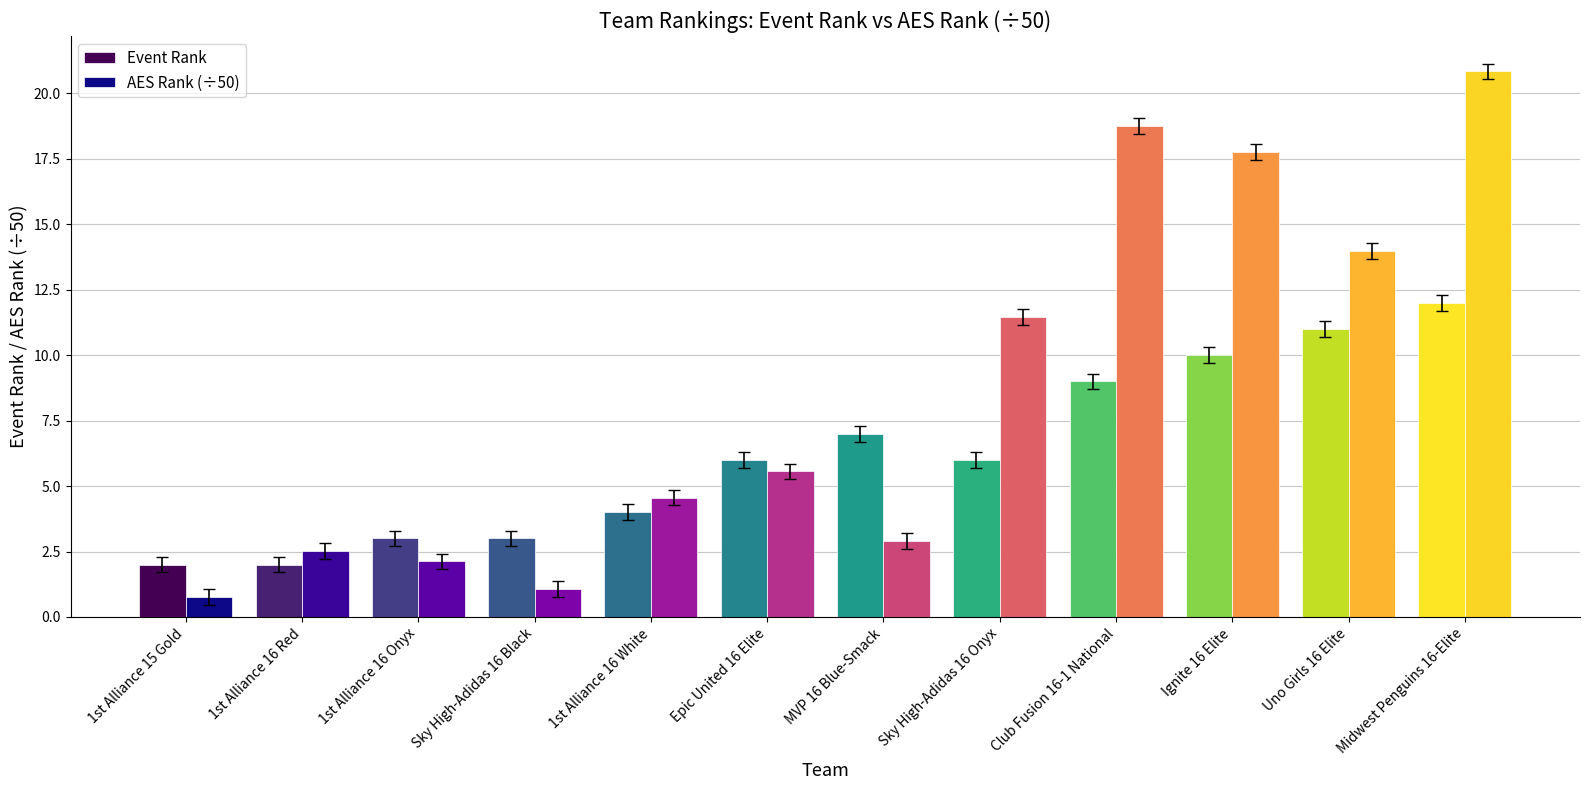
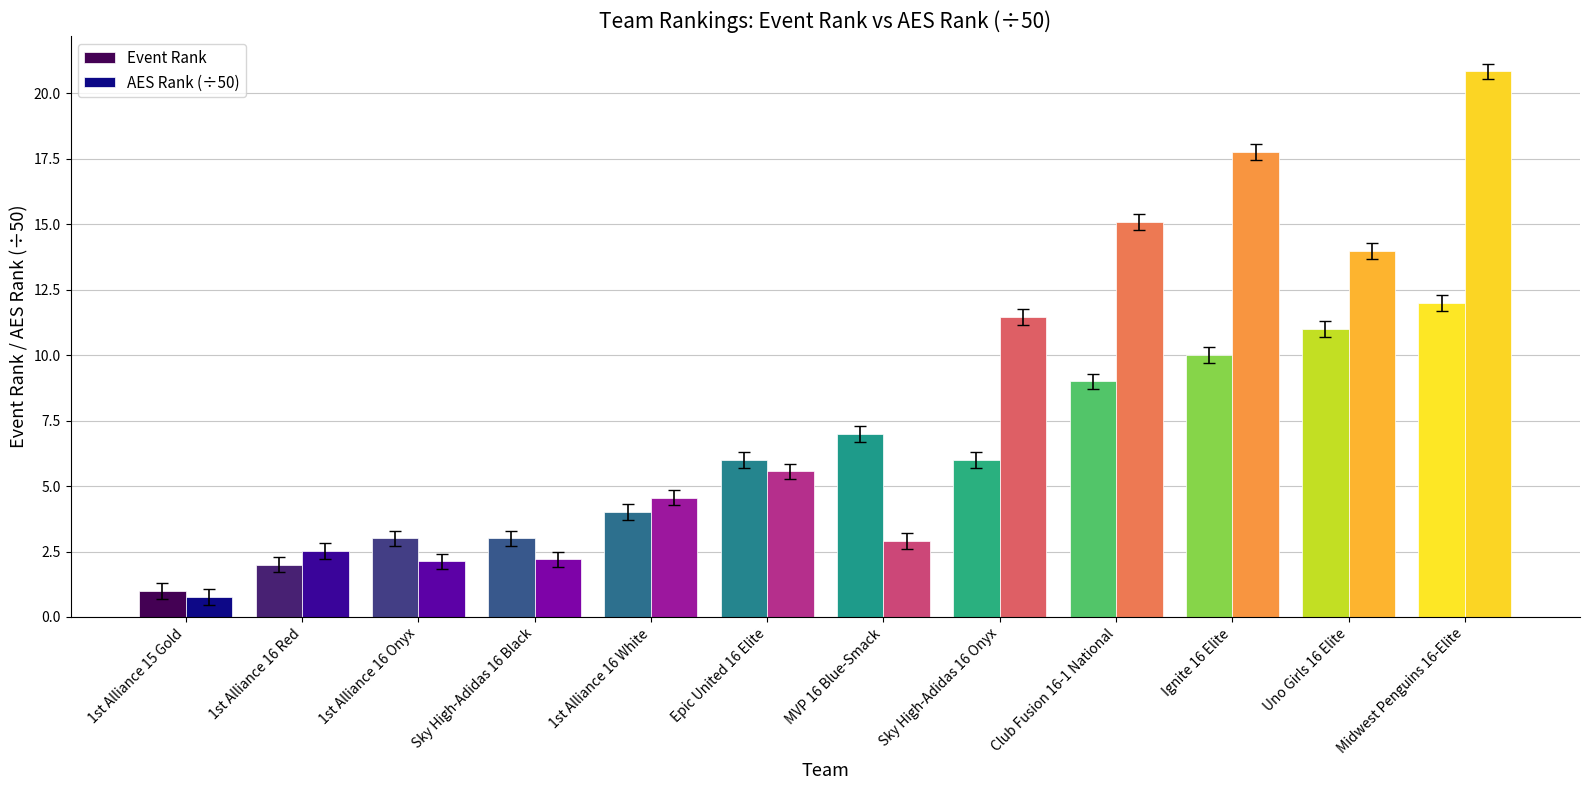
Event Rank, 1st Alliance 15 Gold: 2 -> 1
AES Rank (÷50), Sky High-Adidas 16 Black: 1.1 -> 2.2
AES Rank (÷50), Club Fusion 16-1 National: 18.8 -> 15.1
